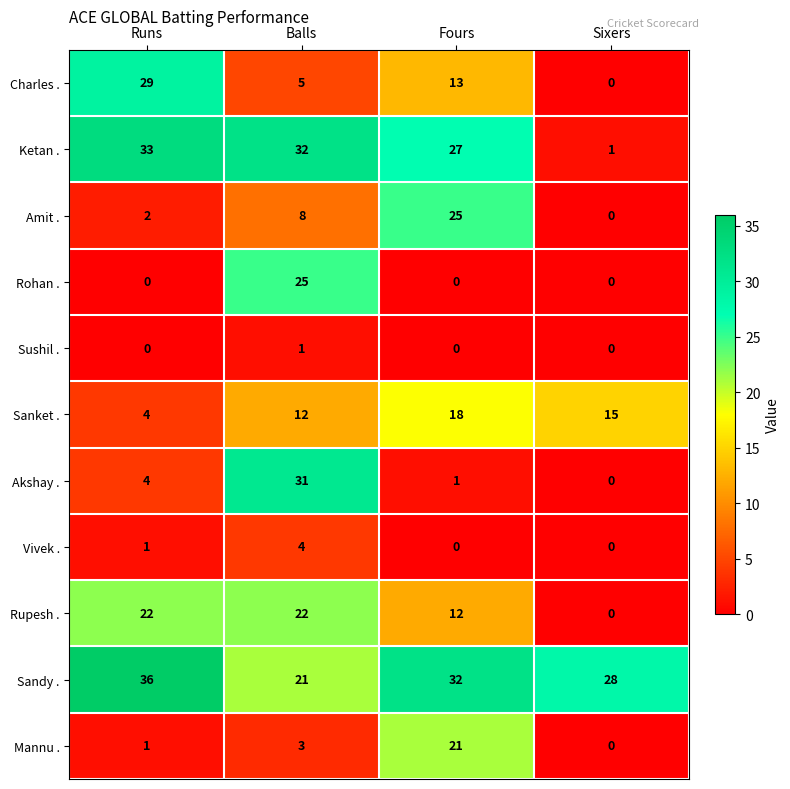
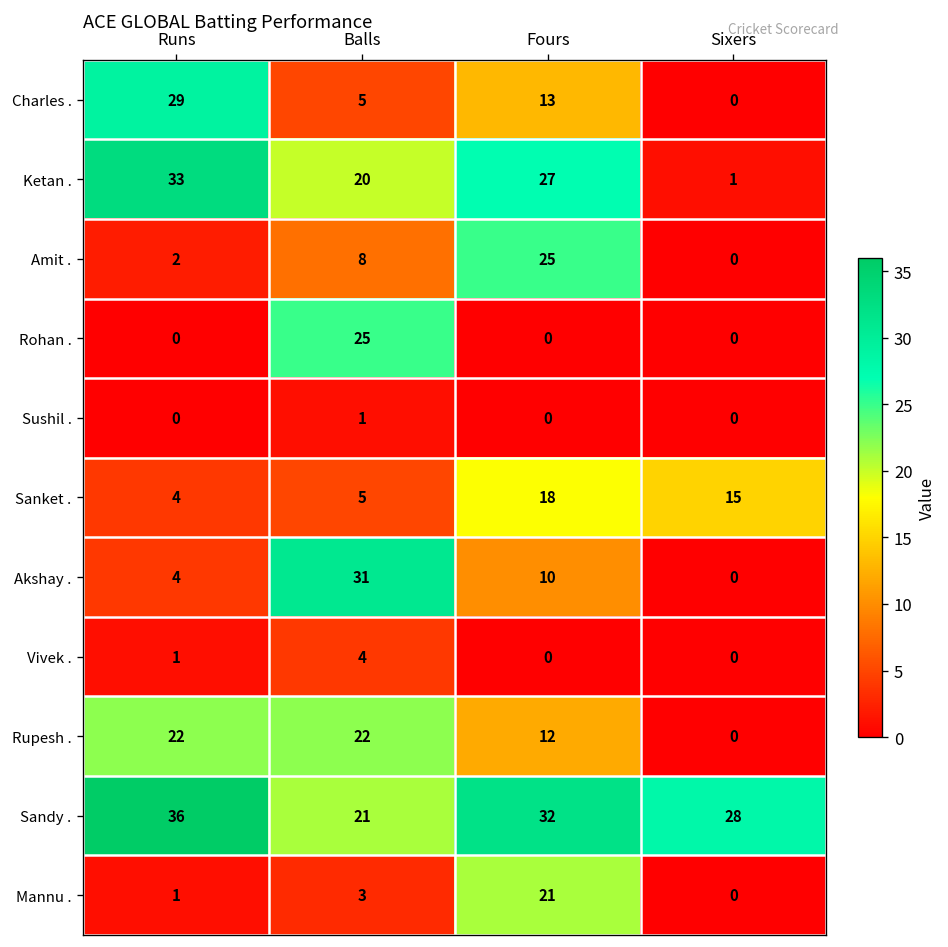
Ketan ., Balls: 32 -> 20
Sanket ., Balls: 12 -> 5
Akshay ., Fours: 1 -> 10
